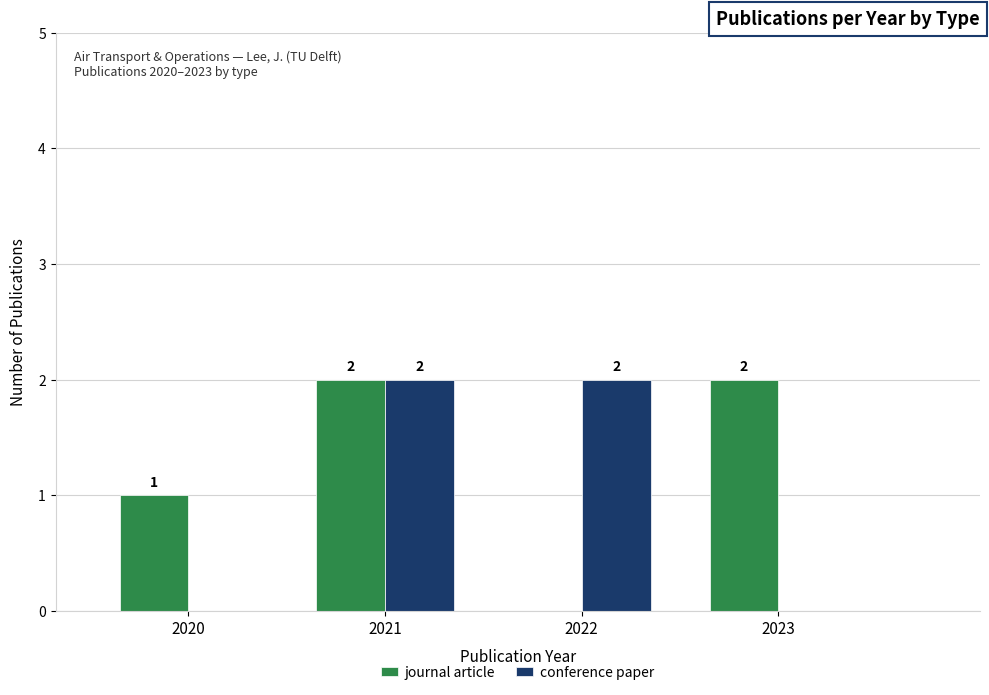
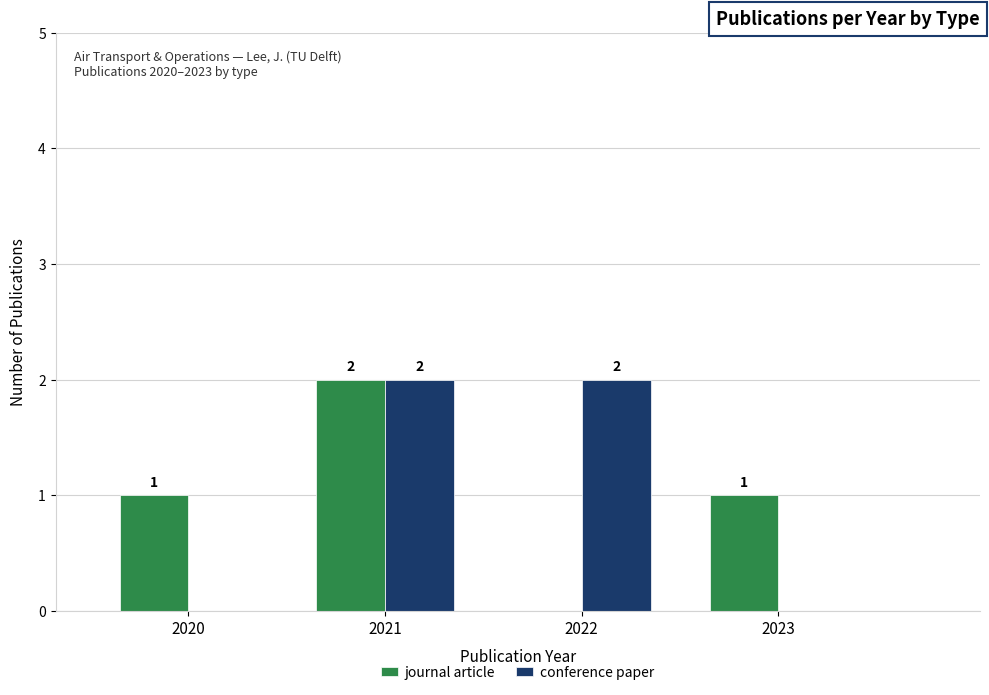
journal article, 2023: 2 -> 1
